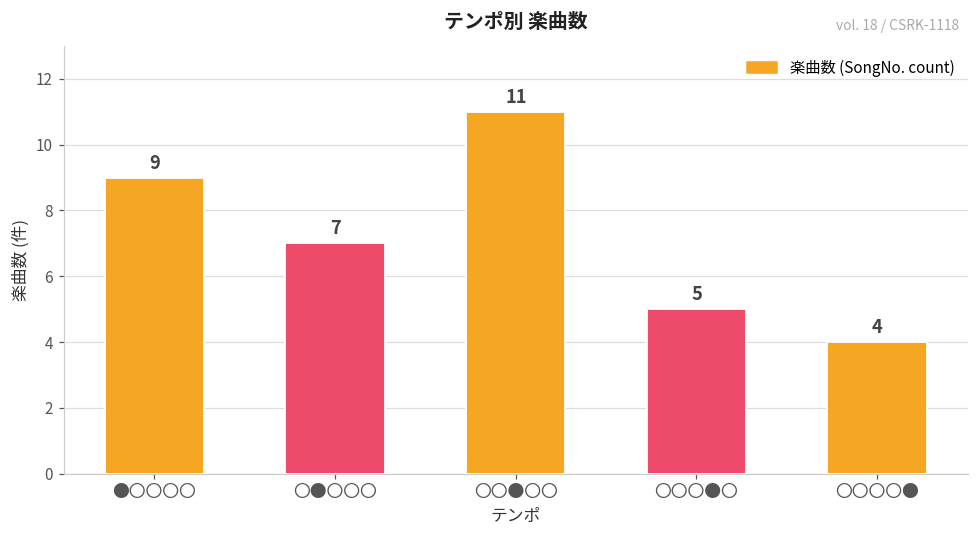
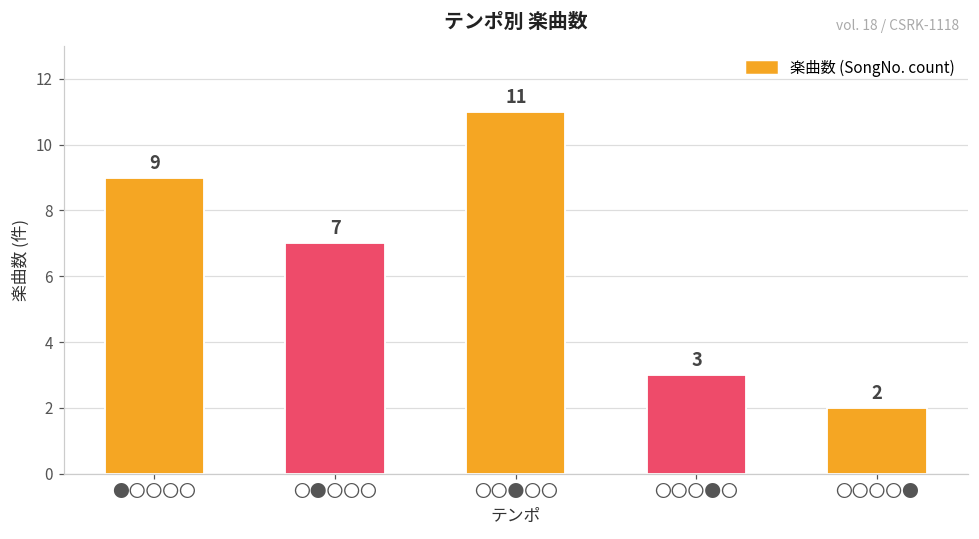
〇〇〇●〇: 5 -> 3
〇〇〇〇●: 4 -> 2
